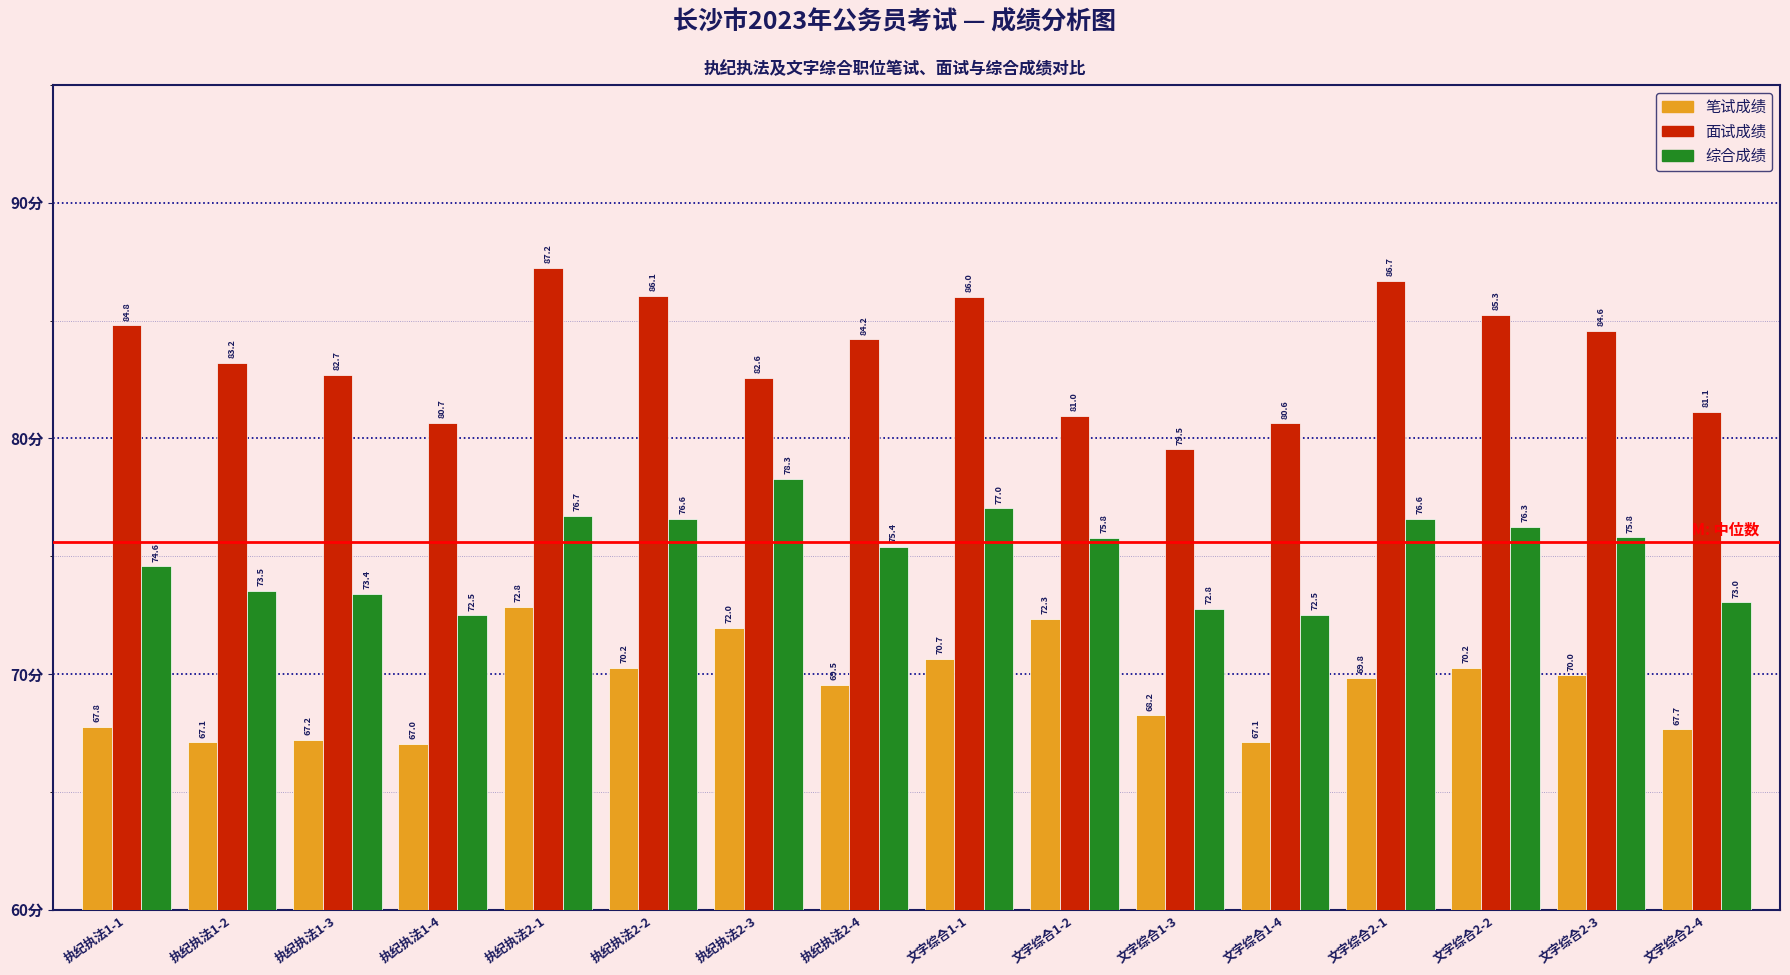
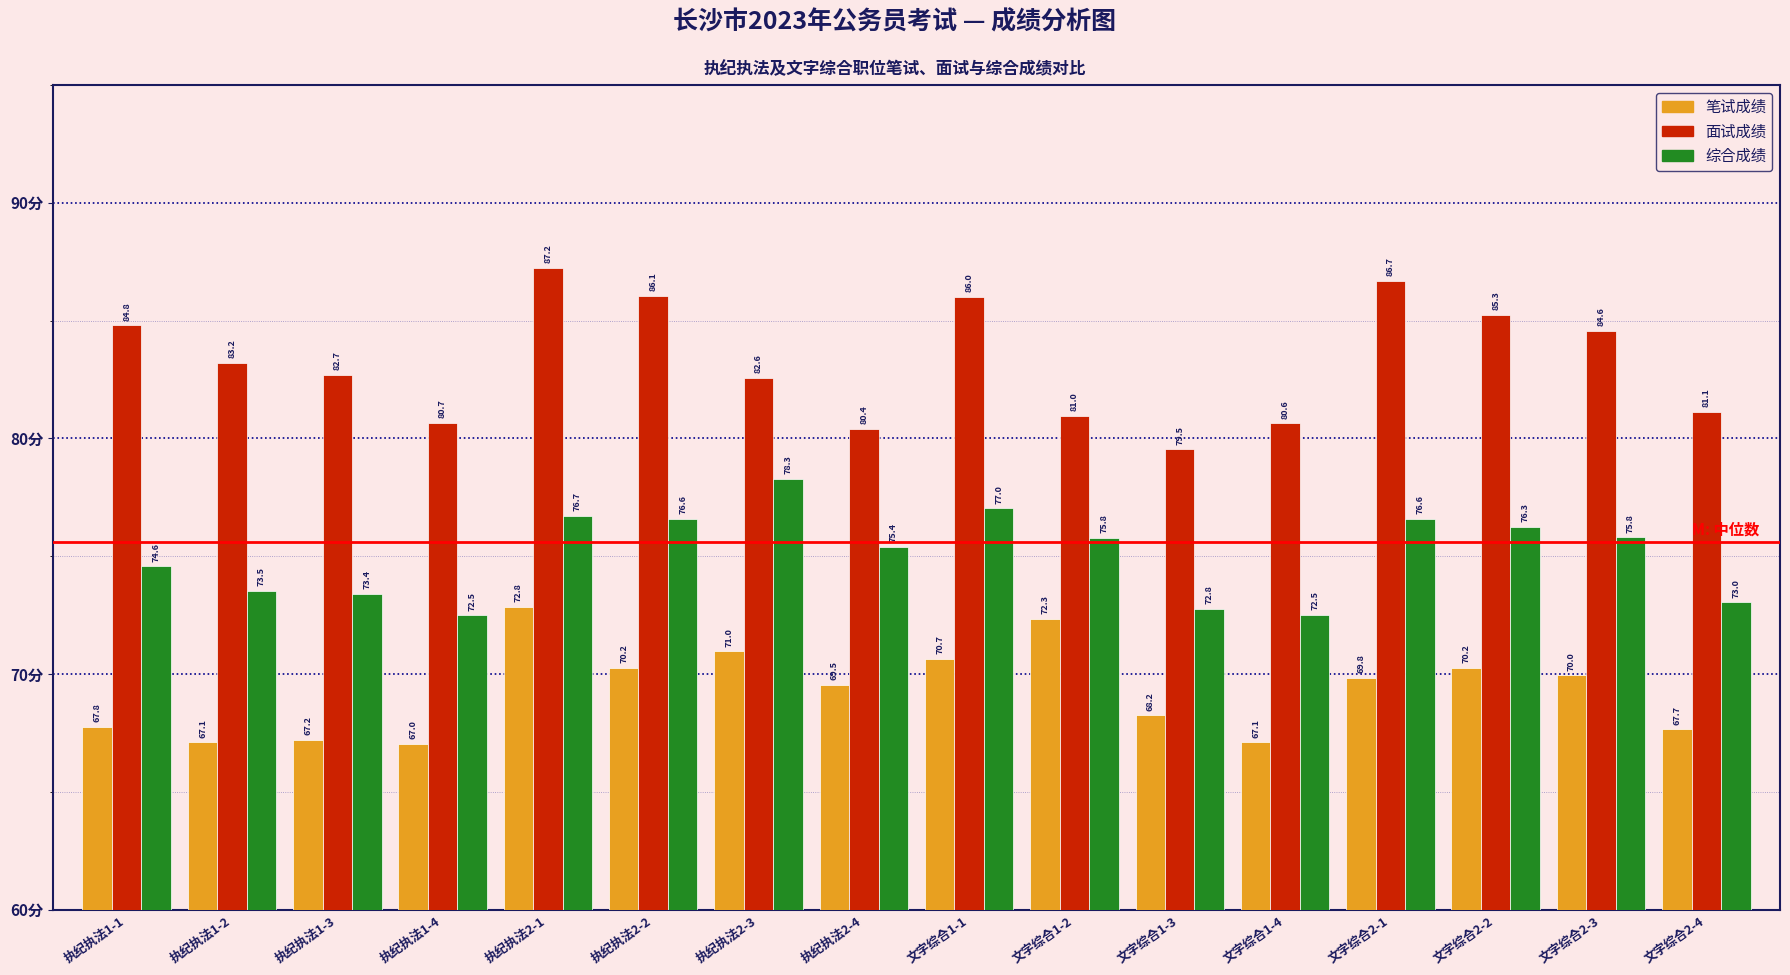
笔试成绩, 执纪执法2-3: 72.0 -> 71.0
面试成绩, 执纪执法2-4: 84.2 -> 80.4
